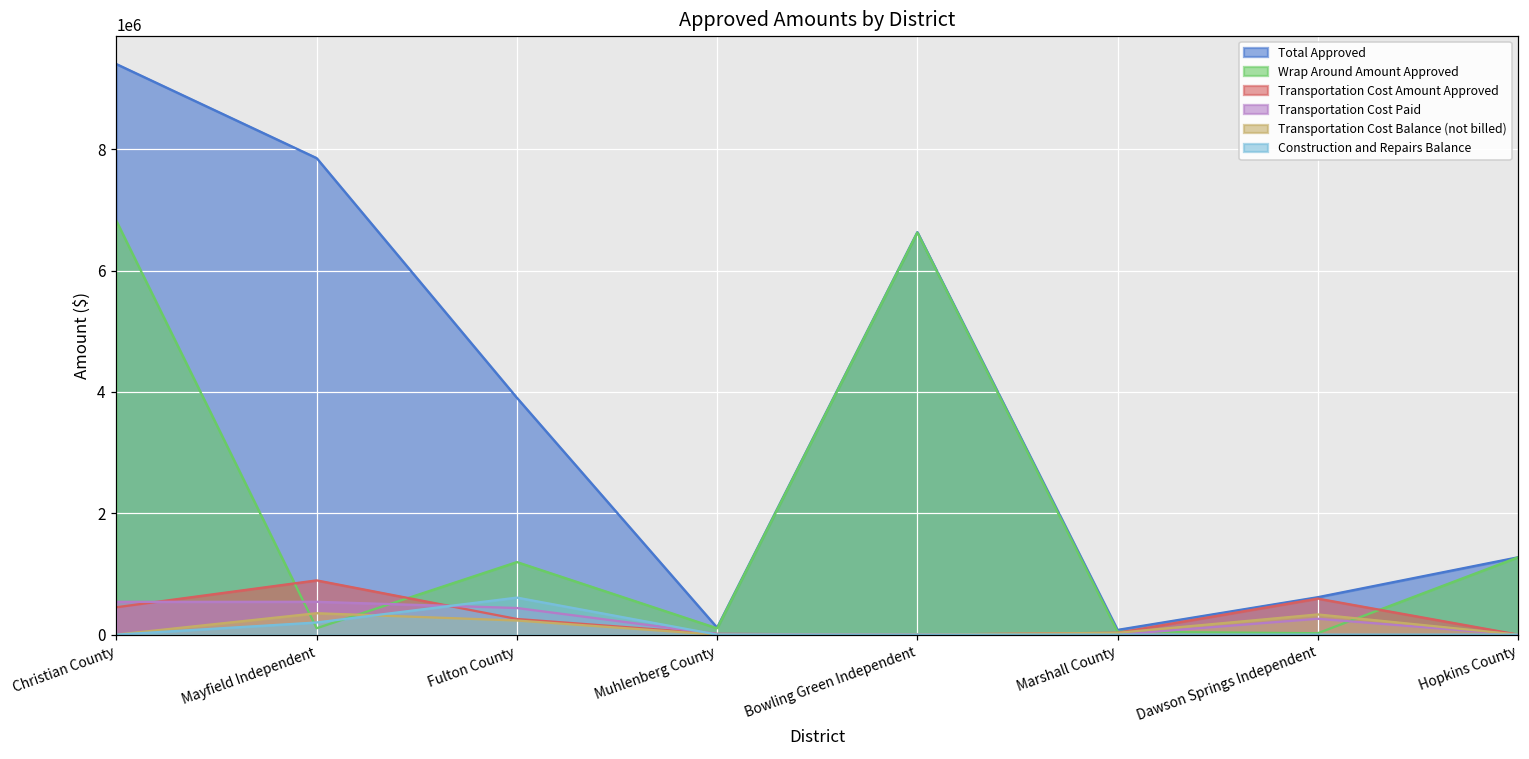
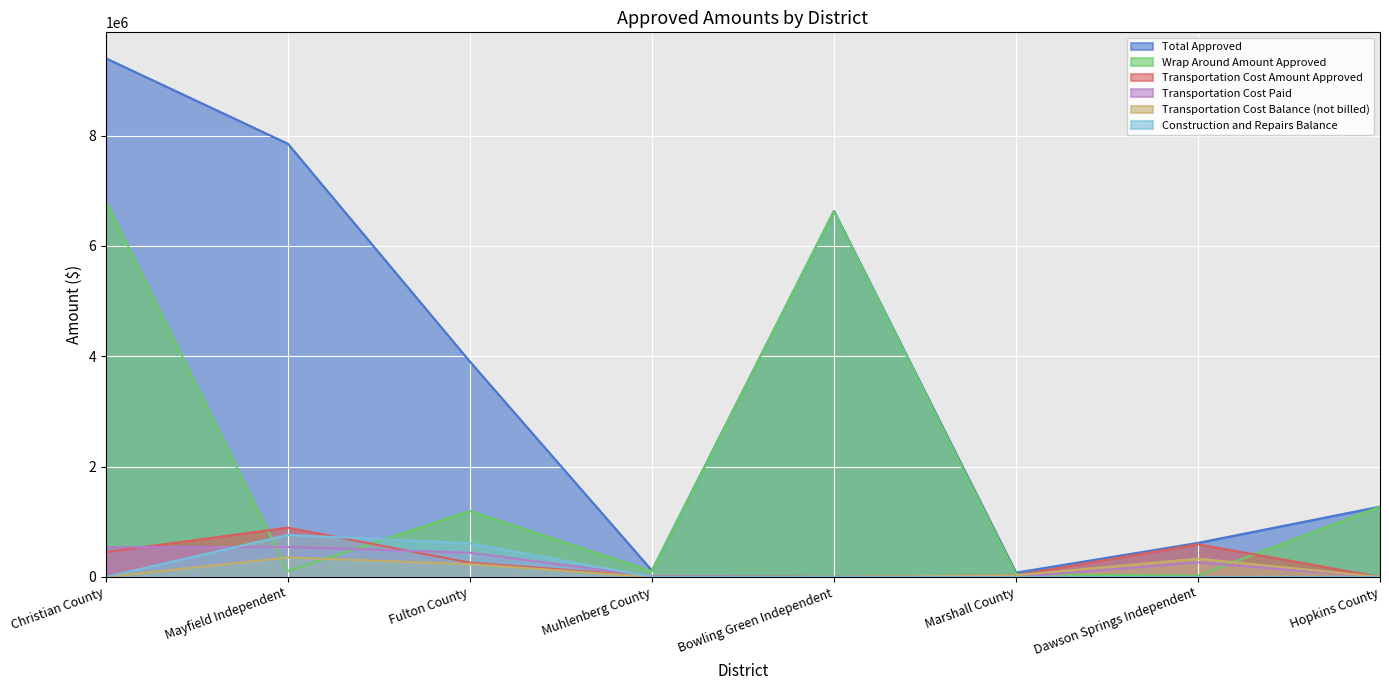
Construction and Repairs Balance, Mayfield Independent: 200000 -> 800000
